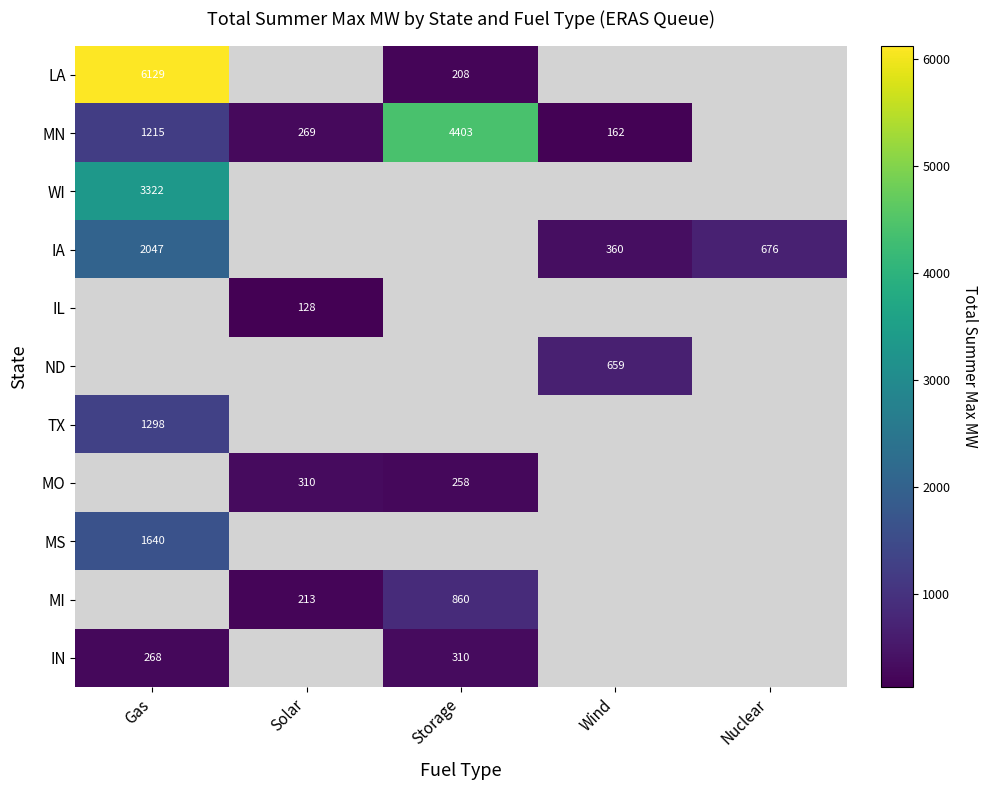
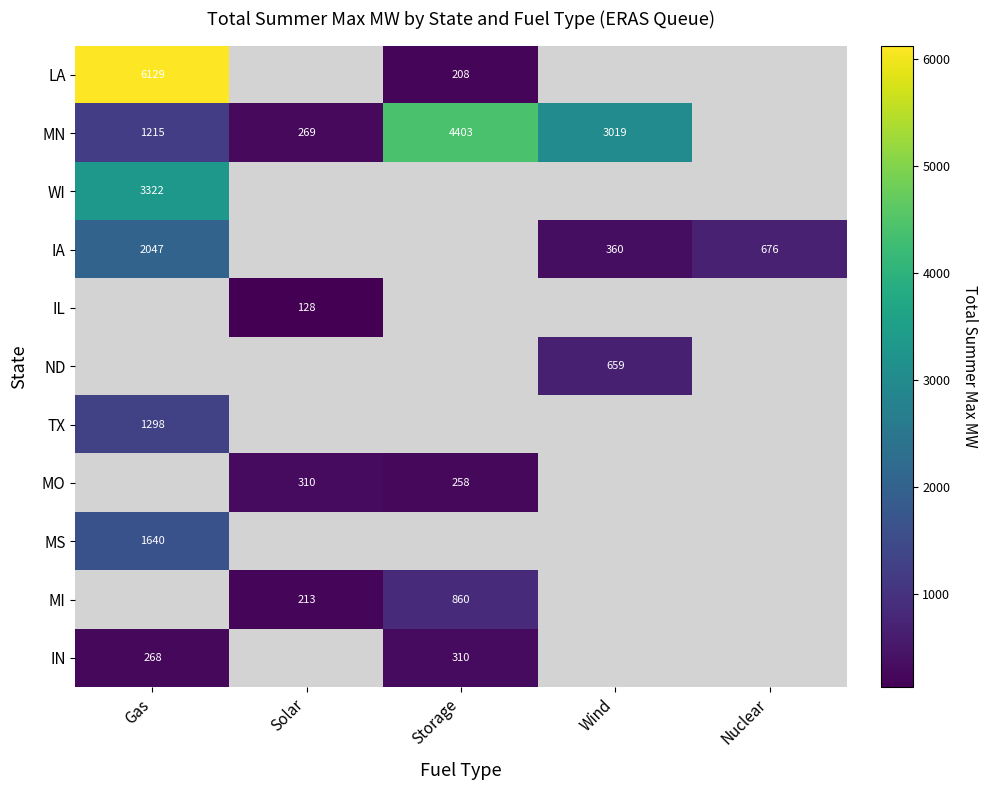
MN, Wind: 162 -> 3019
